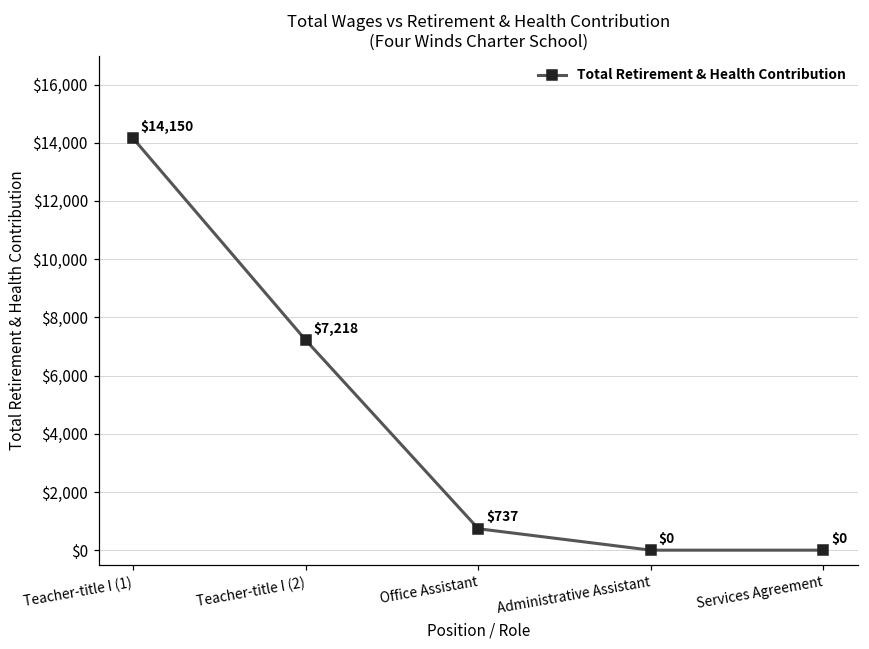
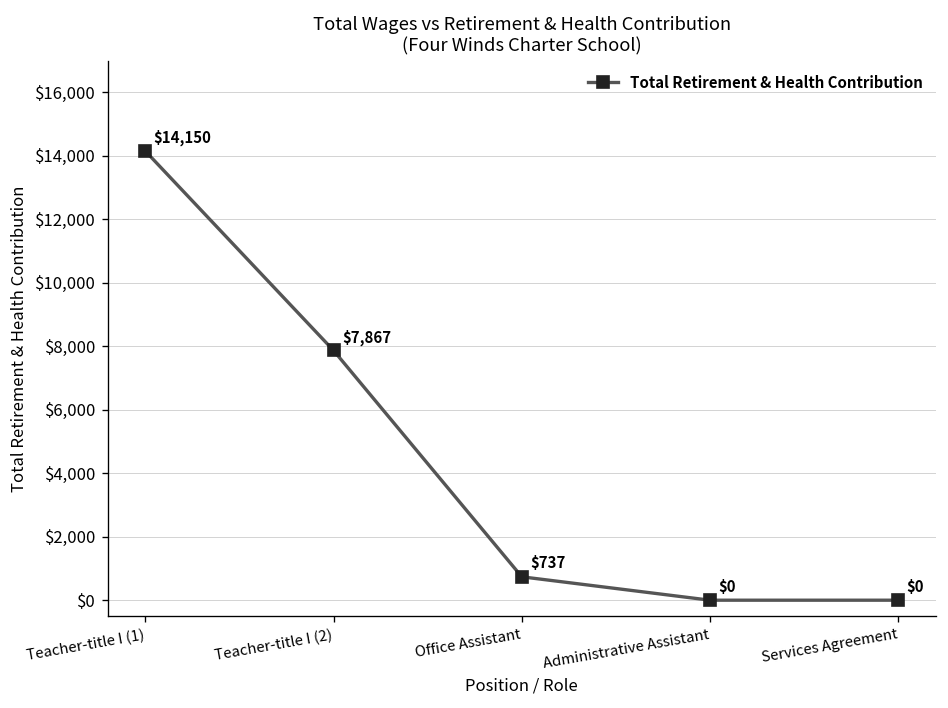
Teacher-title I (2): $7,218 -> $7,867
